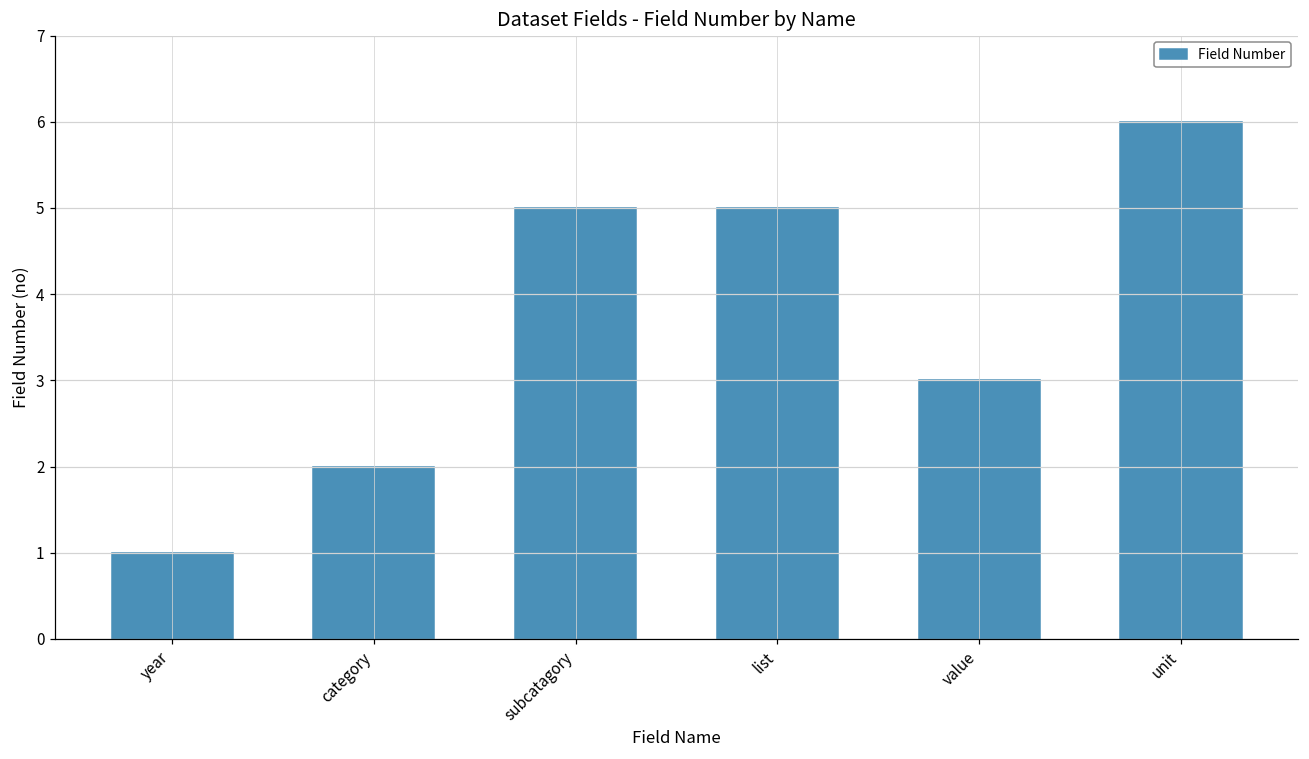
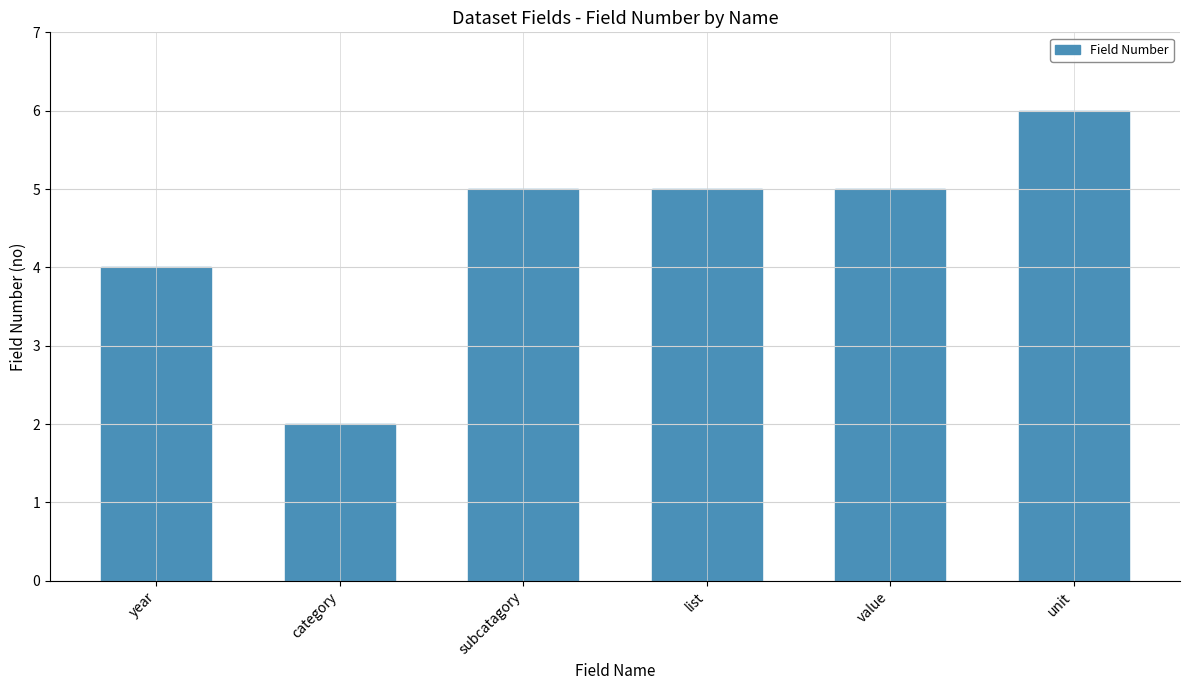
year: 1 -> 4
value: 3 -> 5
